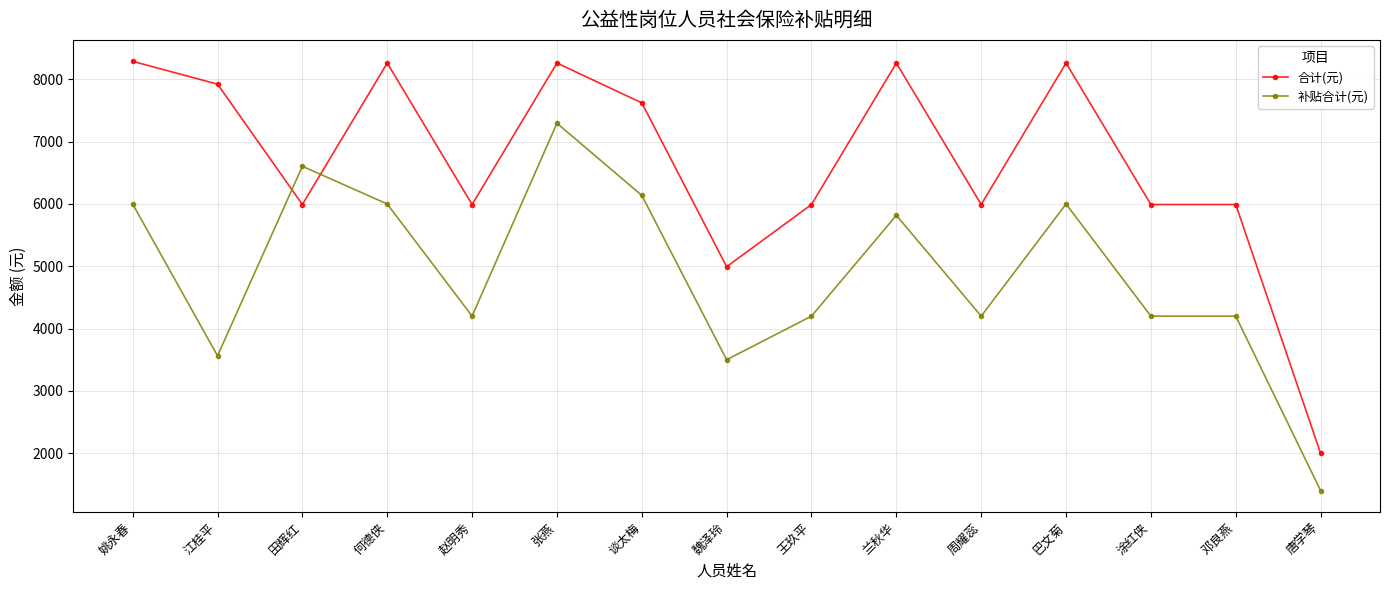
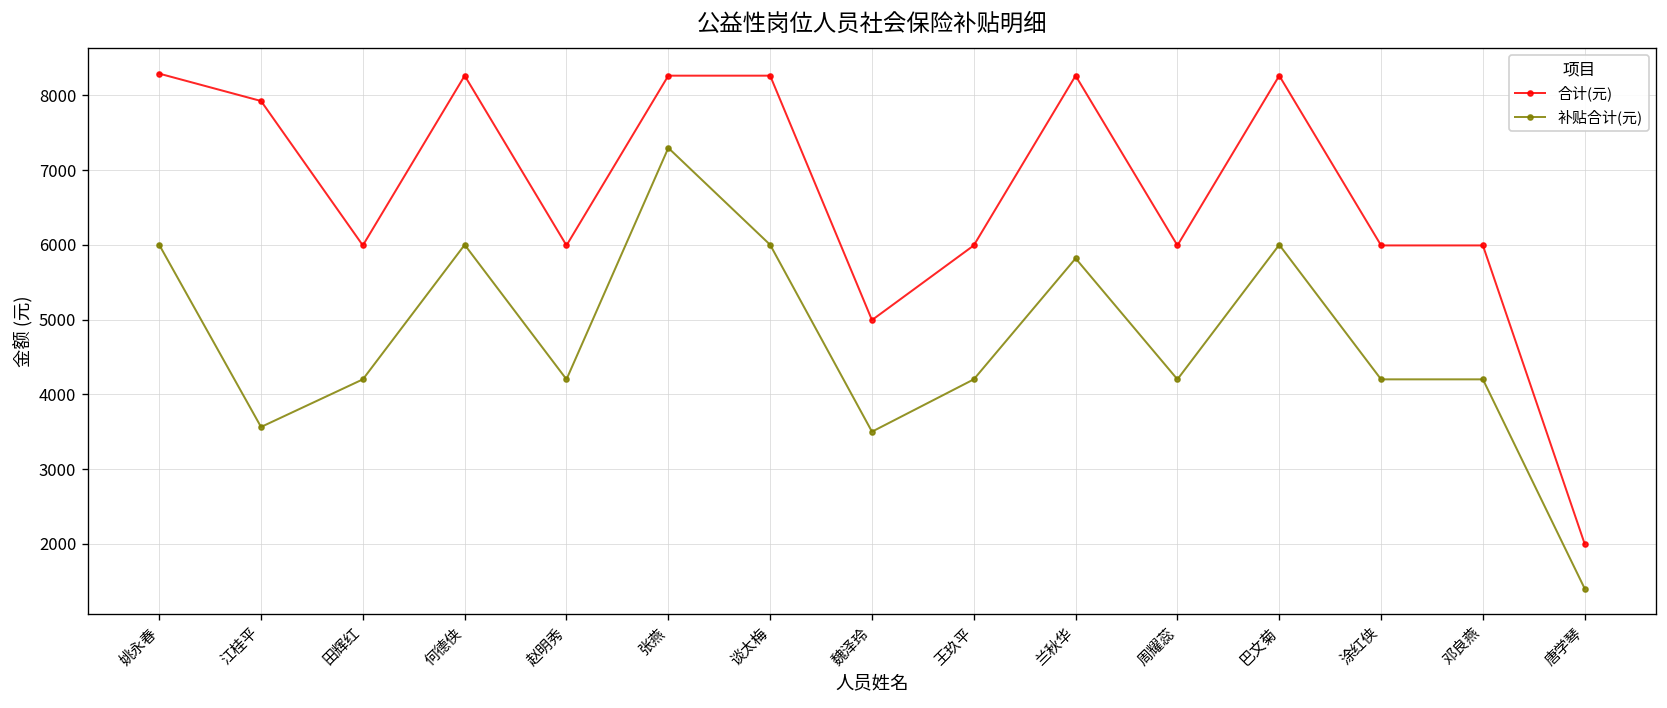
补贴合计(元), 田辉红: 6600 -> 4200
合计(元), 谈太梅: 7600 -> 8300
补贴合计(元), 谈太梅: 6100 -> 6000
